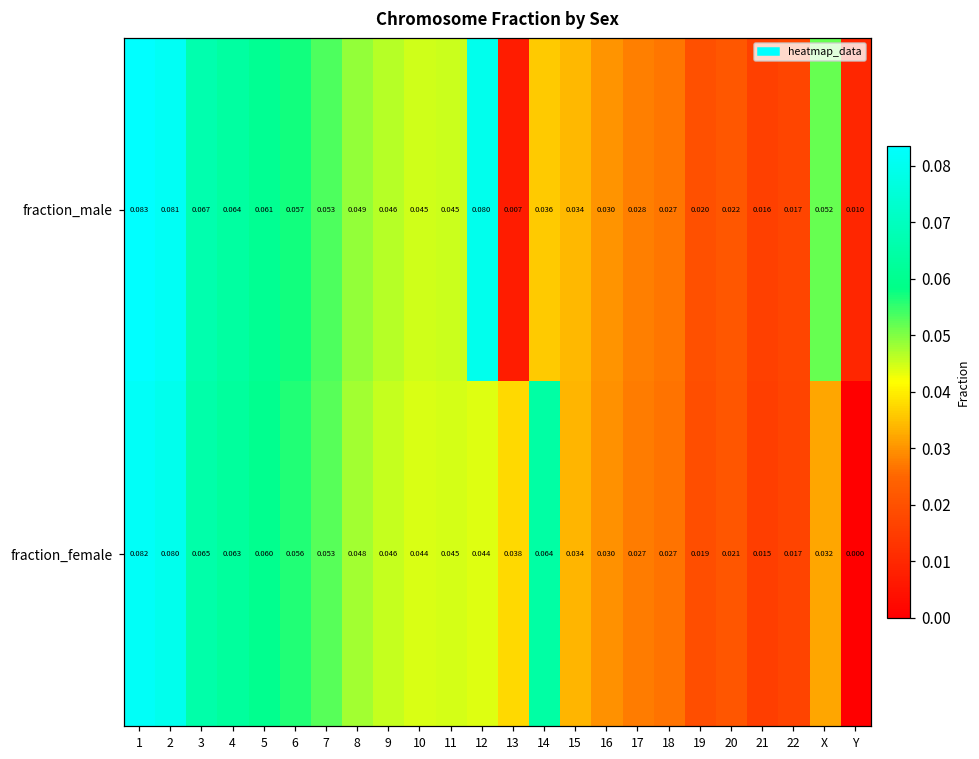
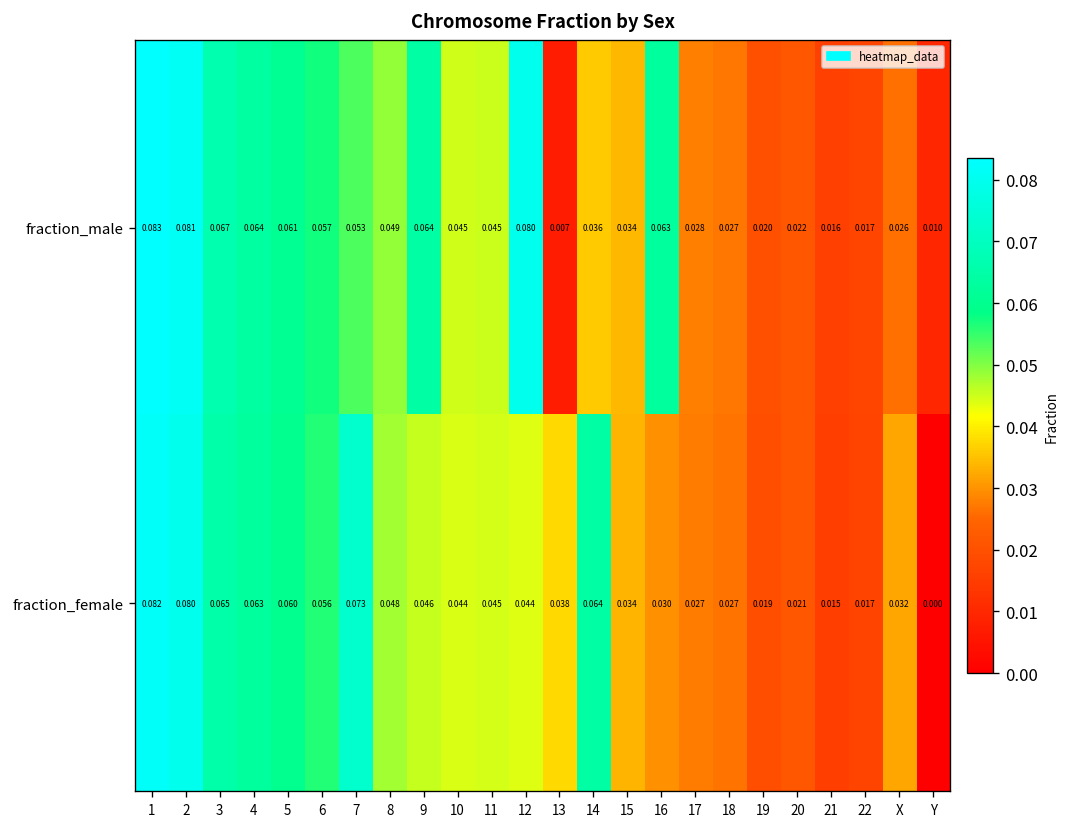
fraction_male, 9: 0.046 -> 0.064
fraction_male, 16: 0.030 -> 0.063
fraction_male, X: 0.052 -> 0.026
fraction_female, 7: 0.053 -> 0.073
